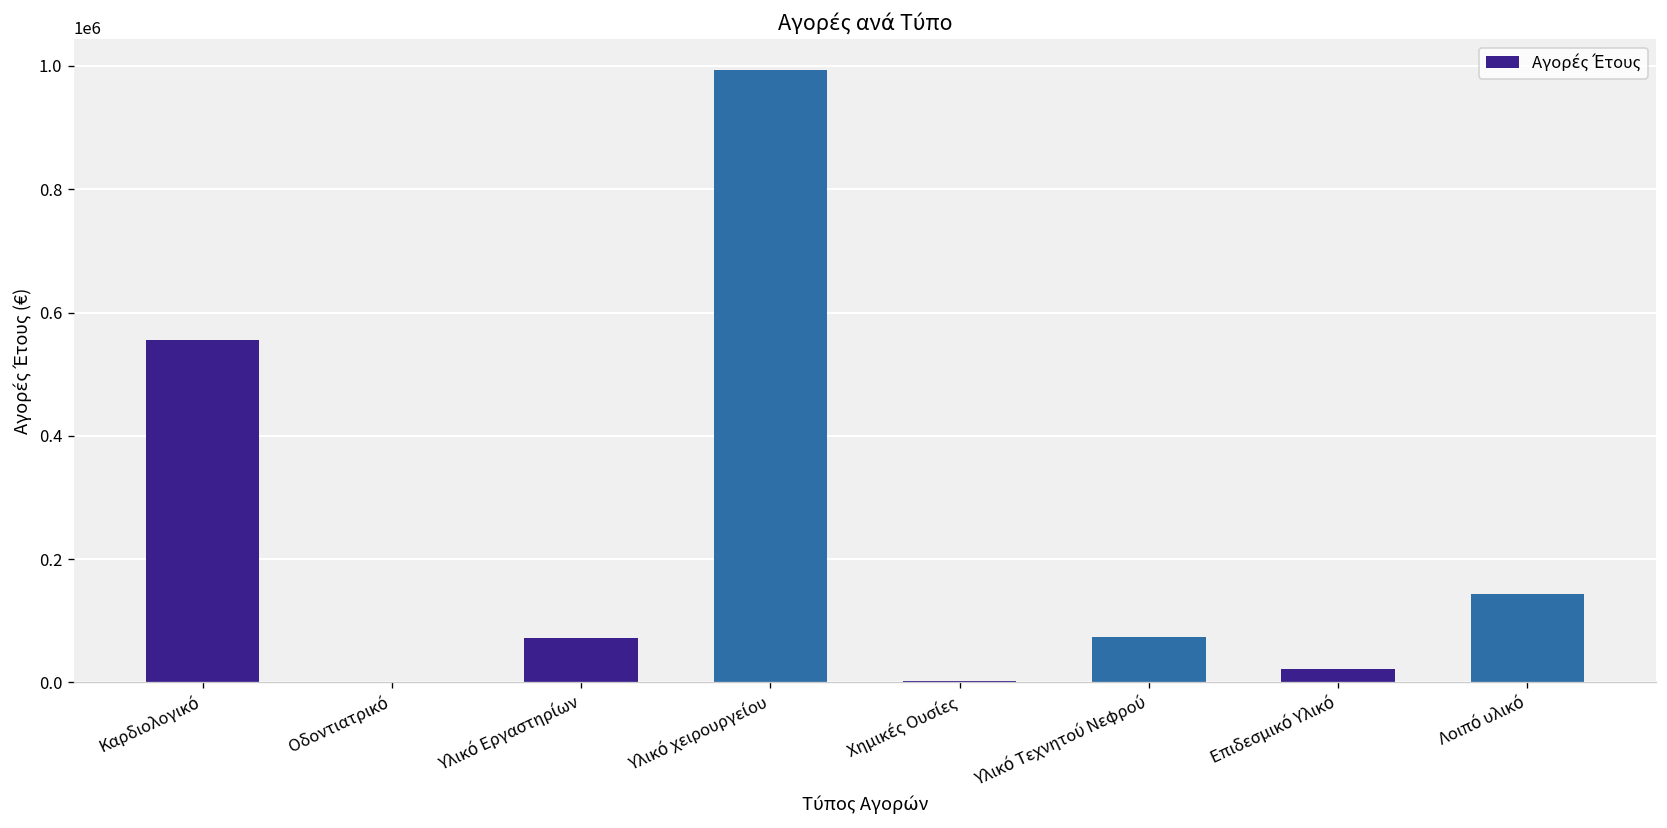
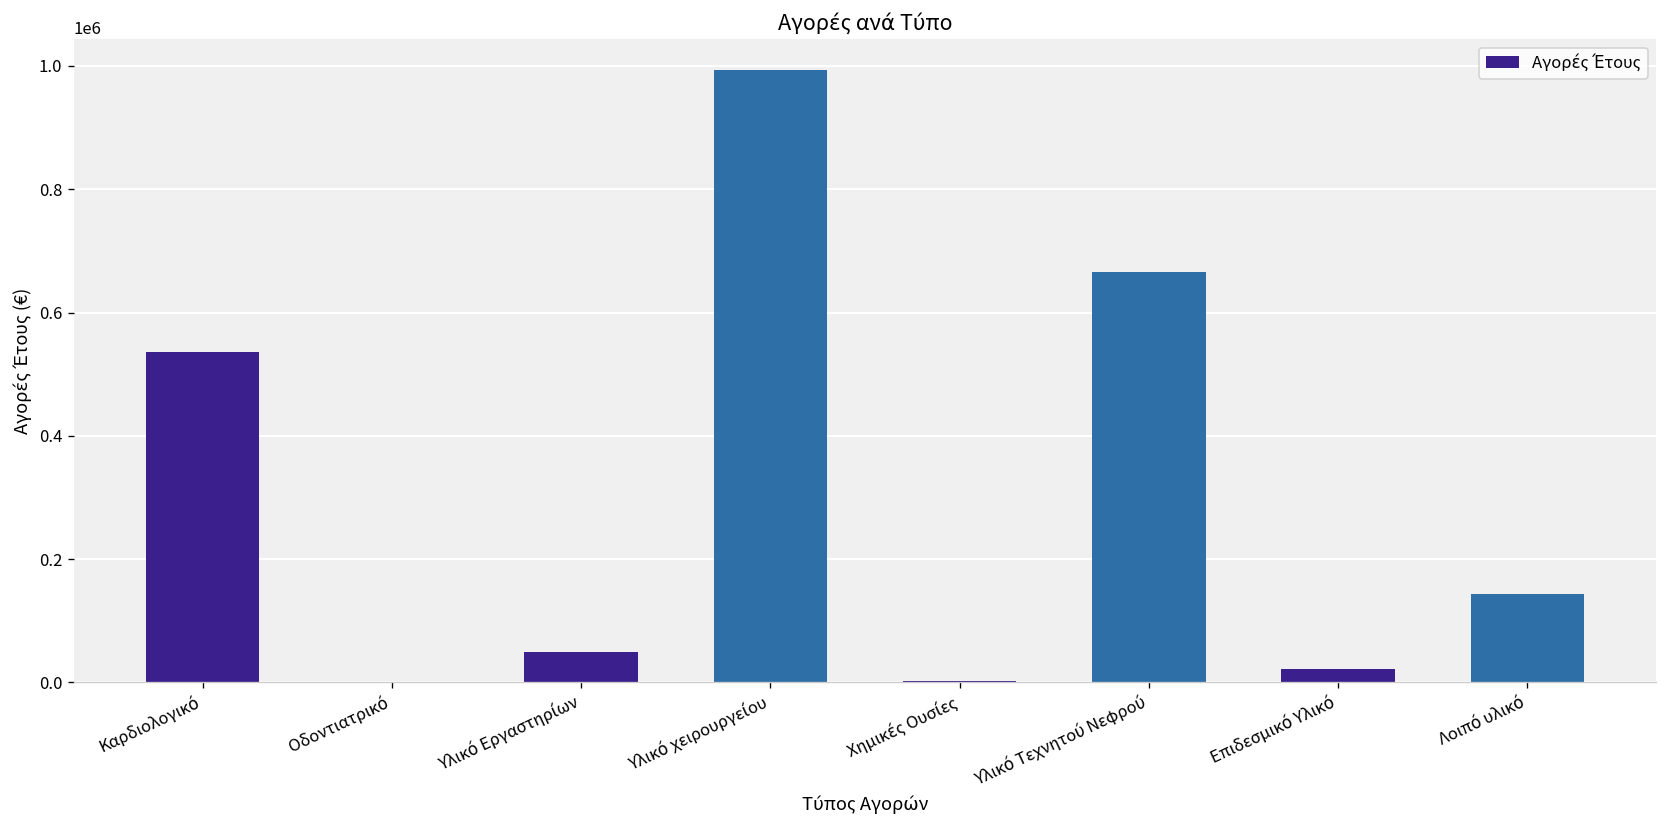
Καρδιολογικό: 560000 -> 540000
Υλικό Εργαστηρίων: 70000 -> 50000
Υλικό Τεχνητού Νεφρού: 70000 -> 670000
